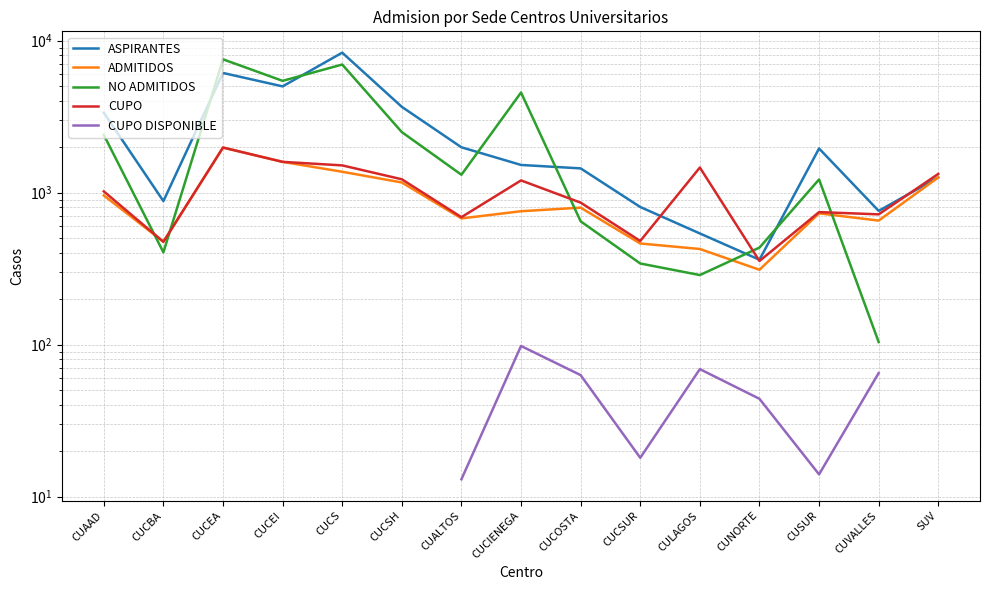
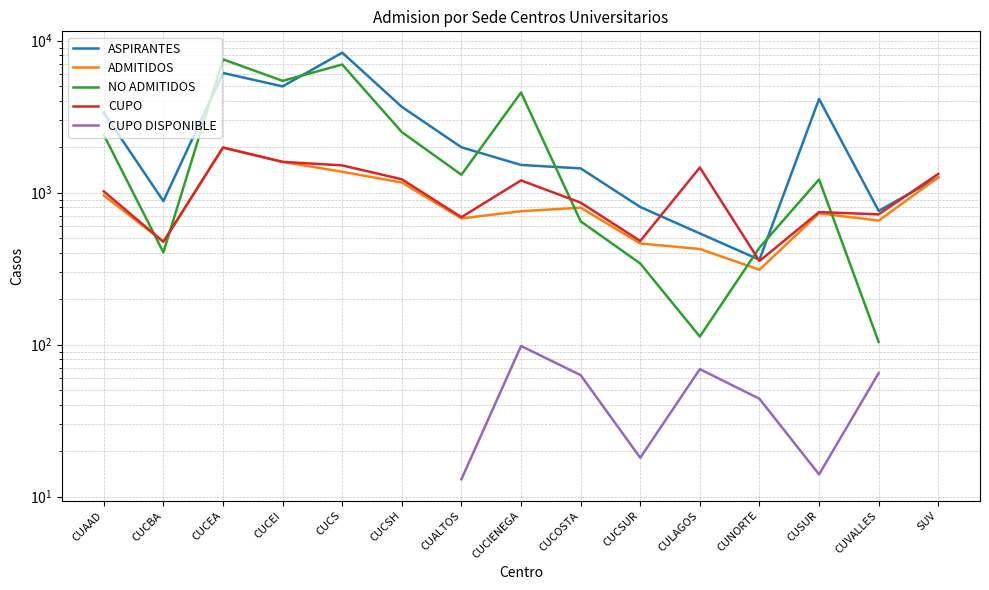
NO ADMITIDOS, CULAGOS: 290 -> 110
ASPIRANTES, CUSUR: 2000 -> 4100
